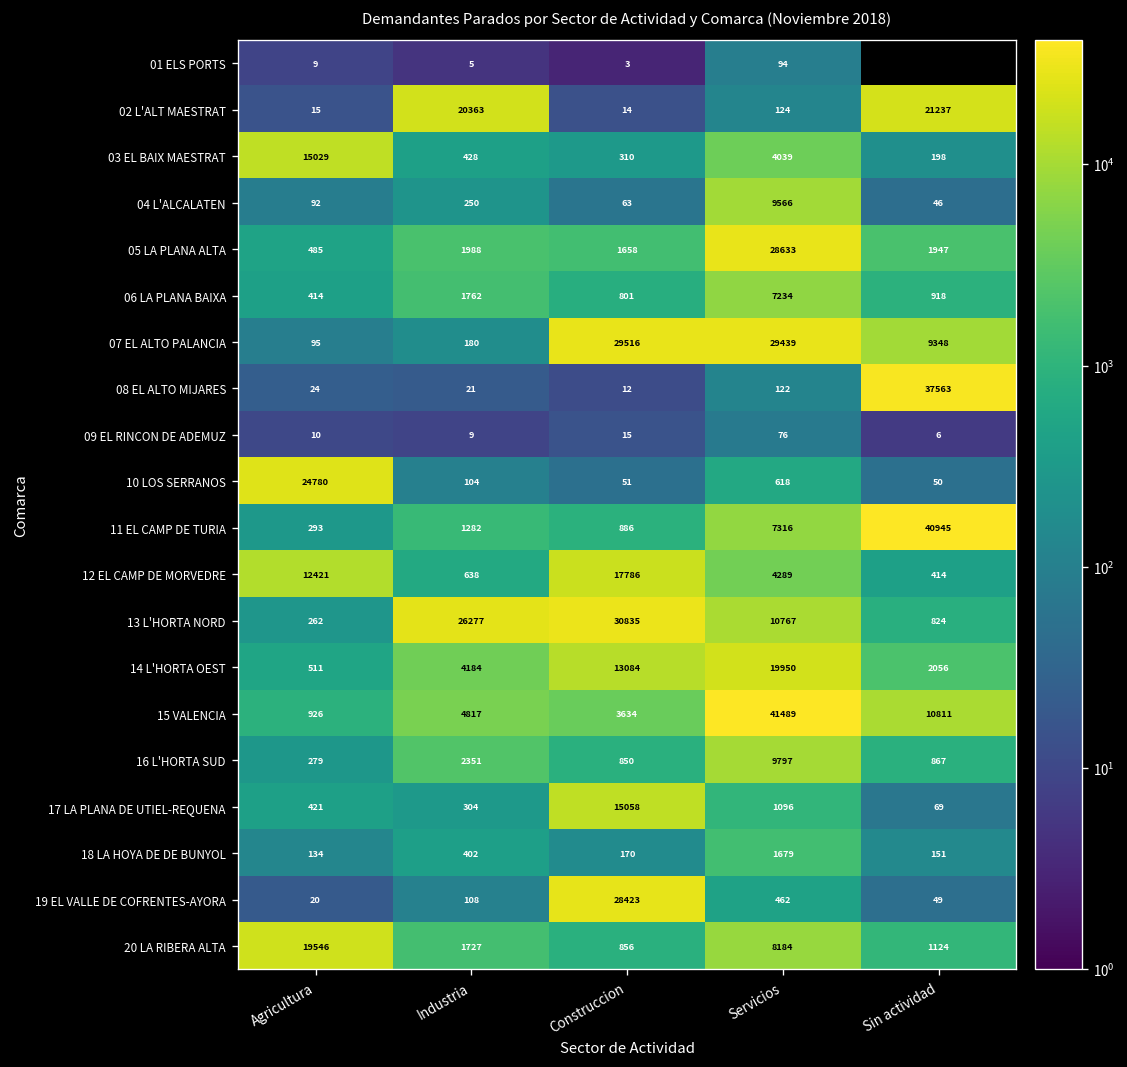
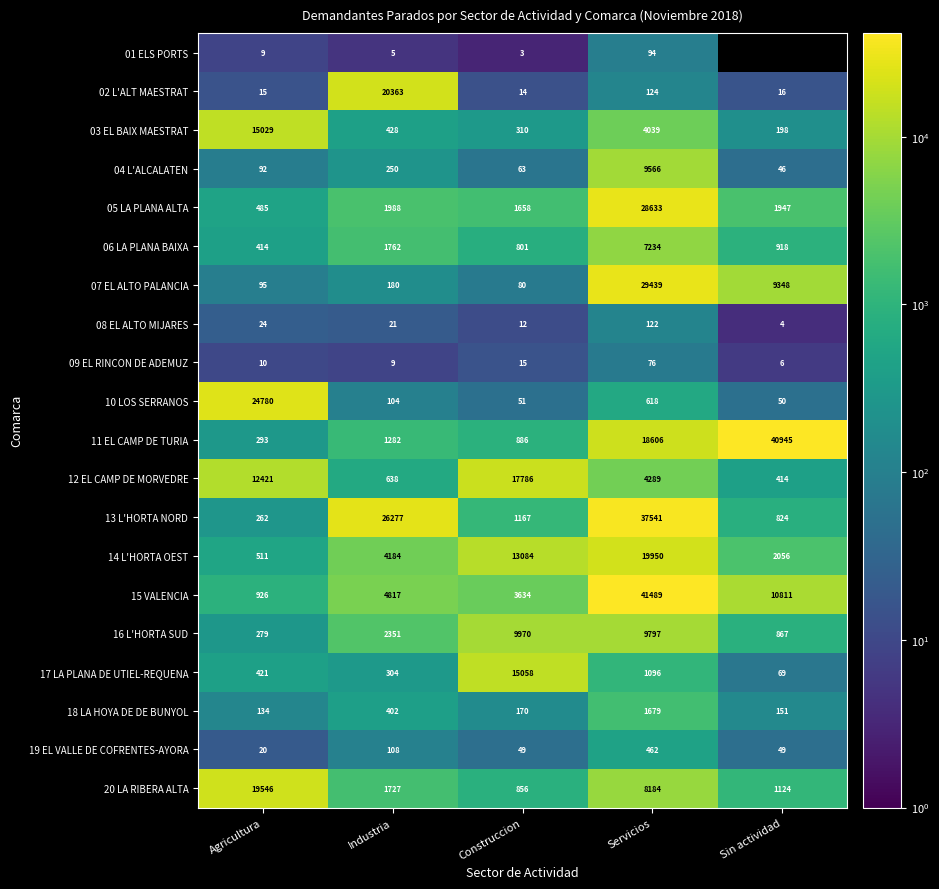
02 L'ALT MAESTRAT, Sin actividad: 21237 -> 16
07 EL ALTO PALANCIA, Construccion: 29516 -> 80
08 EL ALTO MIJARES, Sin actividad: 37563 -> 4
11 EL CAMP DE TURIA, Servicios: 7316 -> 18606
13 L'HORTA NORD, Construccion: 30835 -> 1167
13 L'HORTA NORD, Servicios: 10767 -> 37541
16 L'HORTA SUD, Construccion: 850 -> 9970
19 EL VALLE DE COFRENTES-AYORA, Construccion: 28423 -> 49
